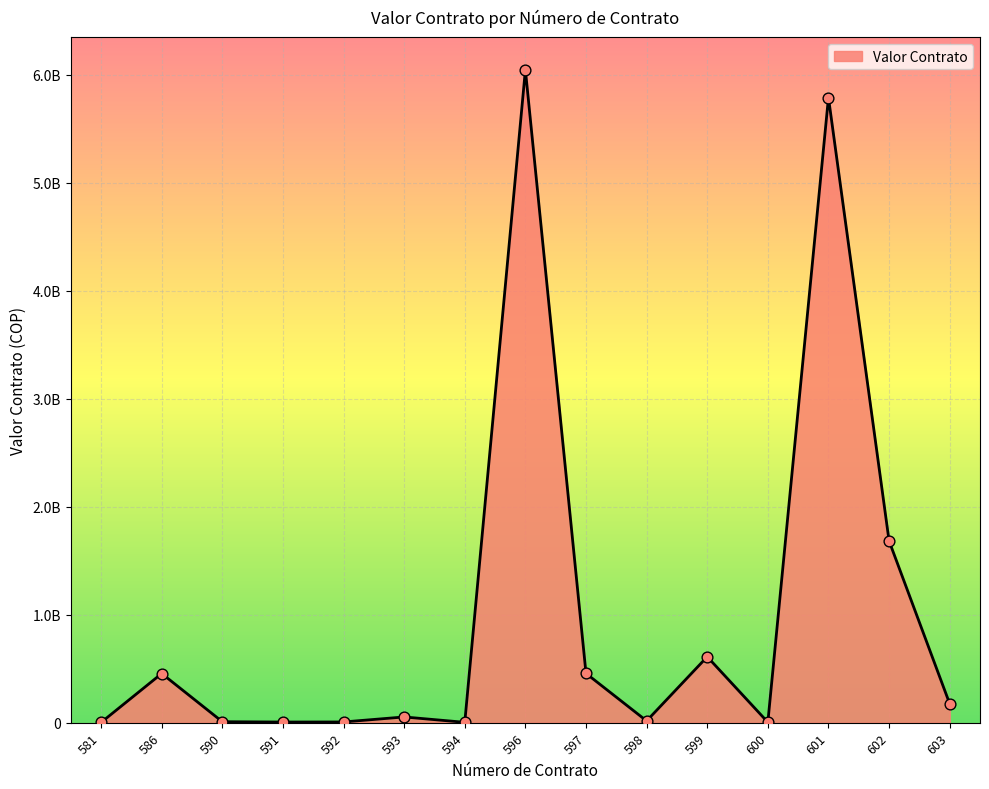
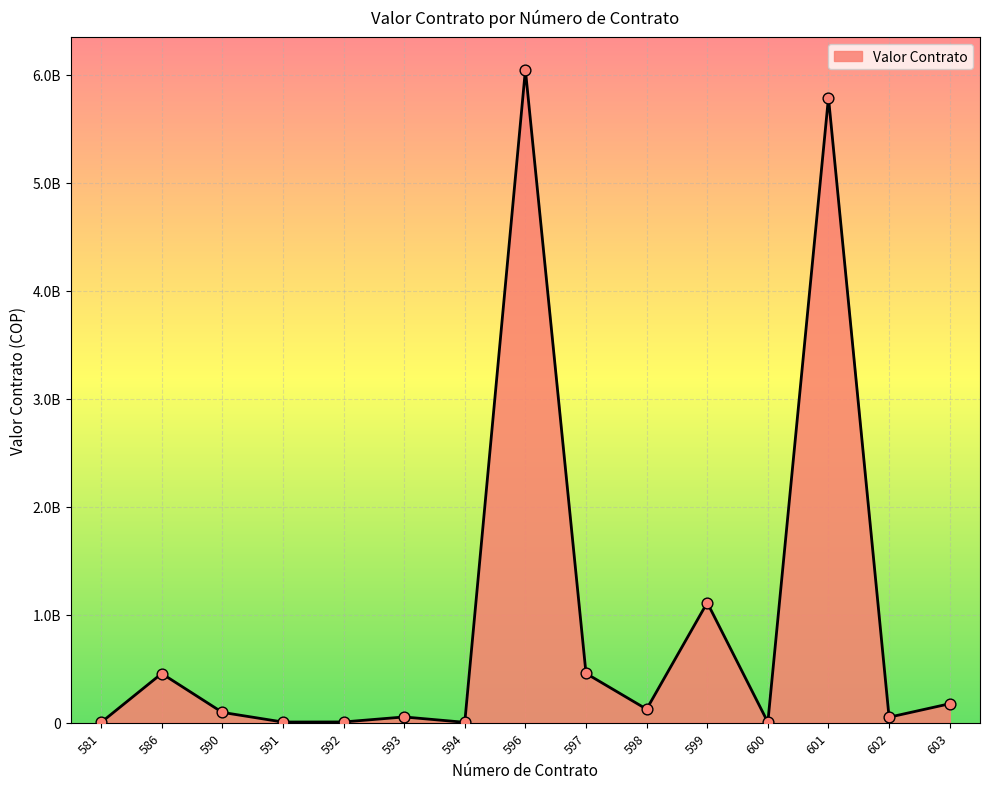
590: 10000000 -> 100000000
598: 20000000 -> 120000000
599: 610000000 -> 1110000000
602: 1680000000 -> 50000000
